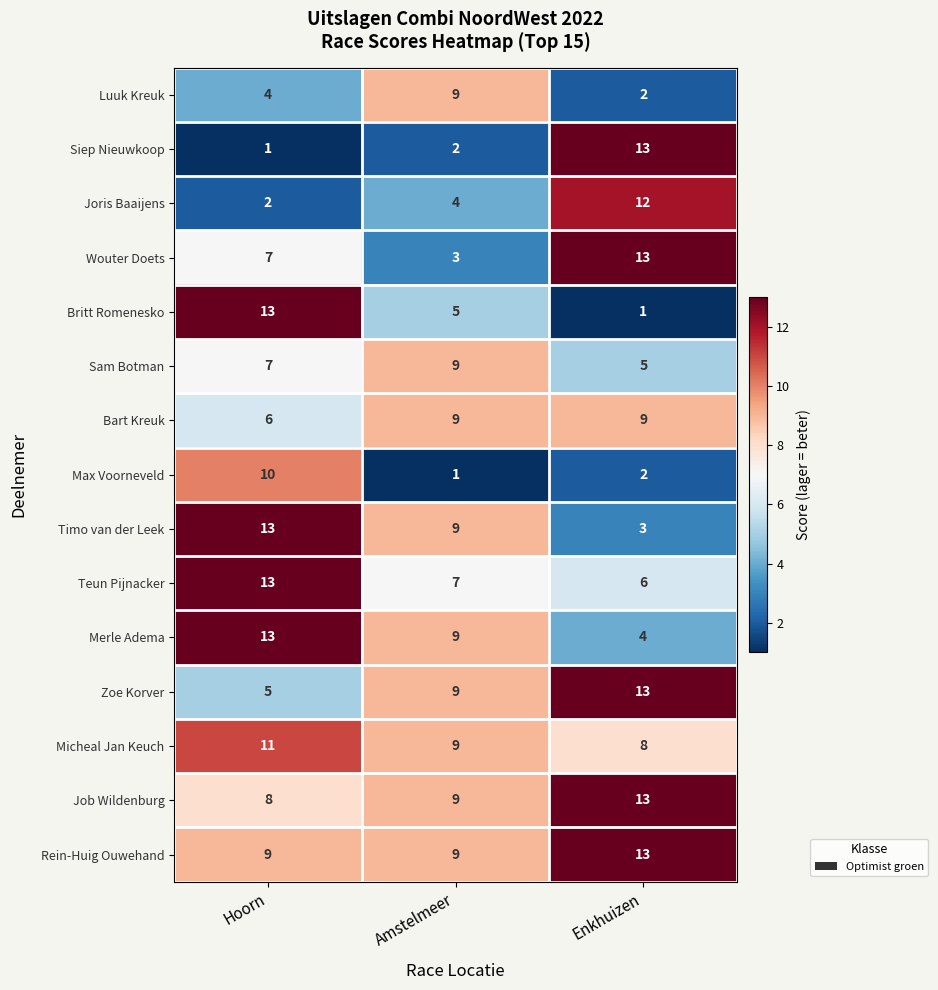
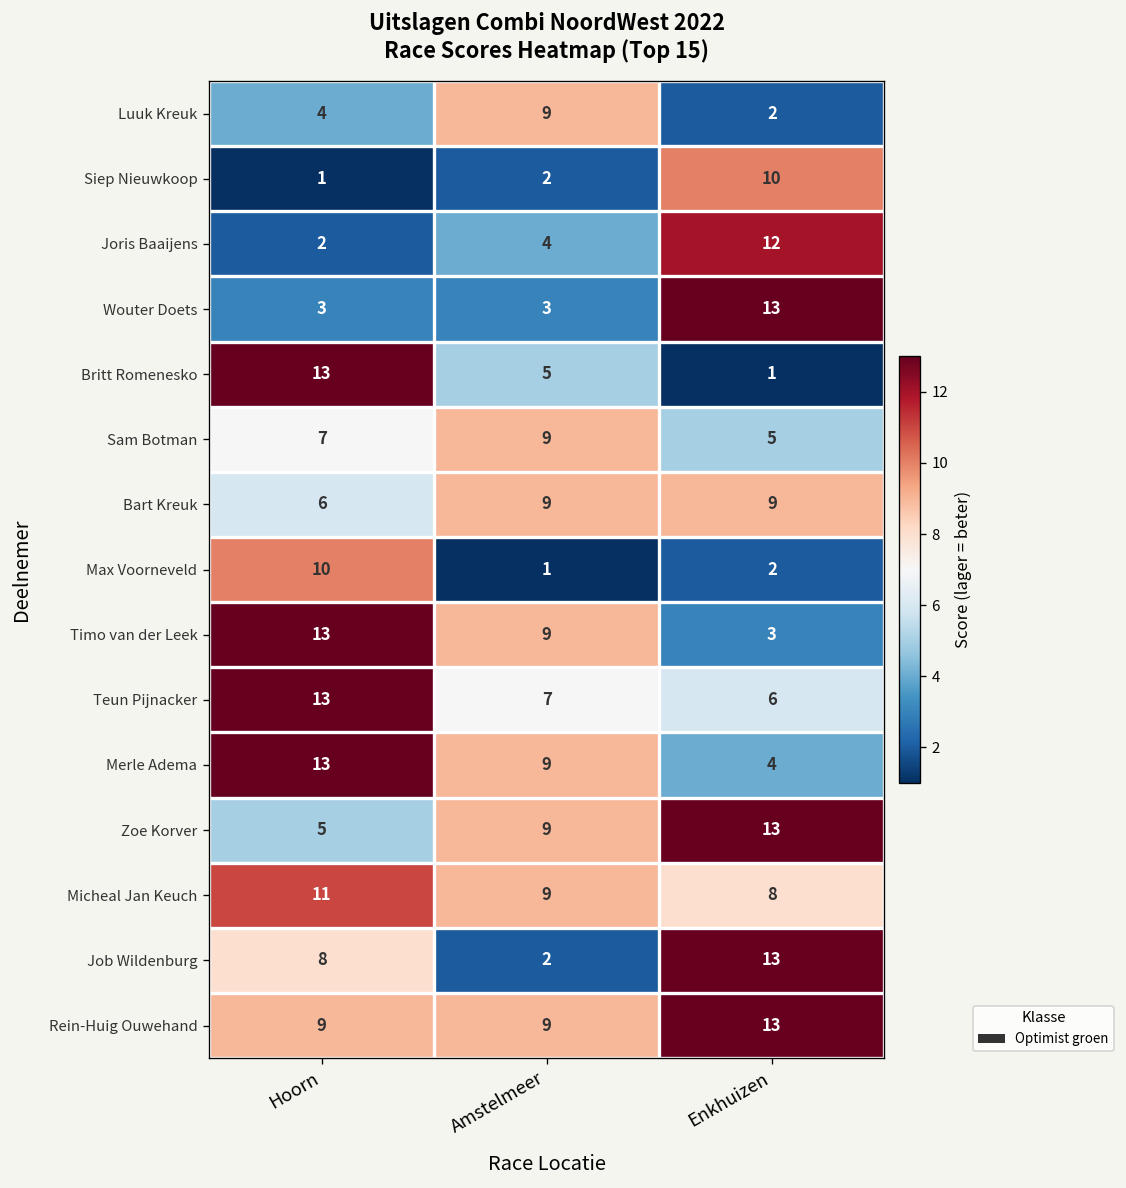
Siep Nieuwkoop, Enkhuizen: 13 -> 10
Wouter Doets, Hoorn: 7 -> 3
Job Wildenburg, Amstelmeer: 9 -> 2
